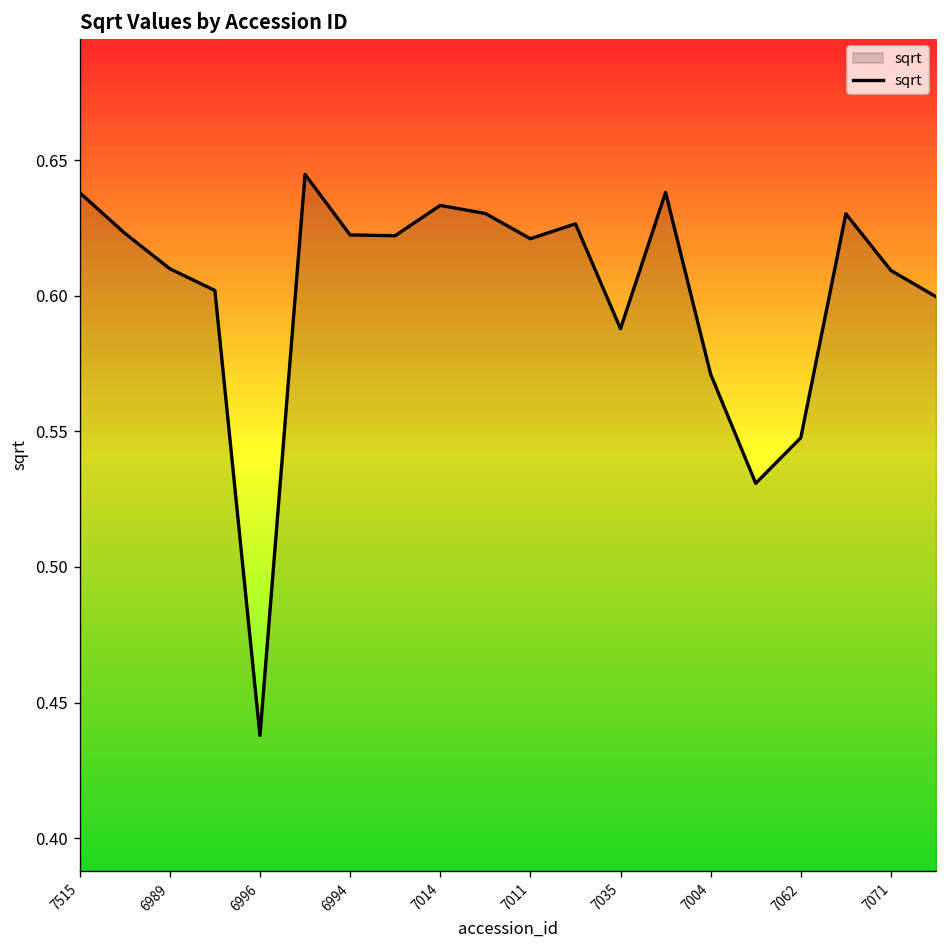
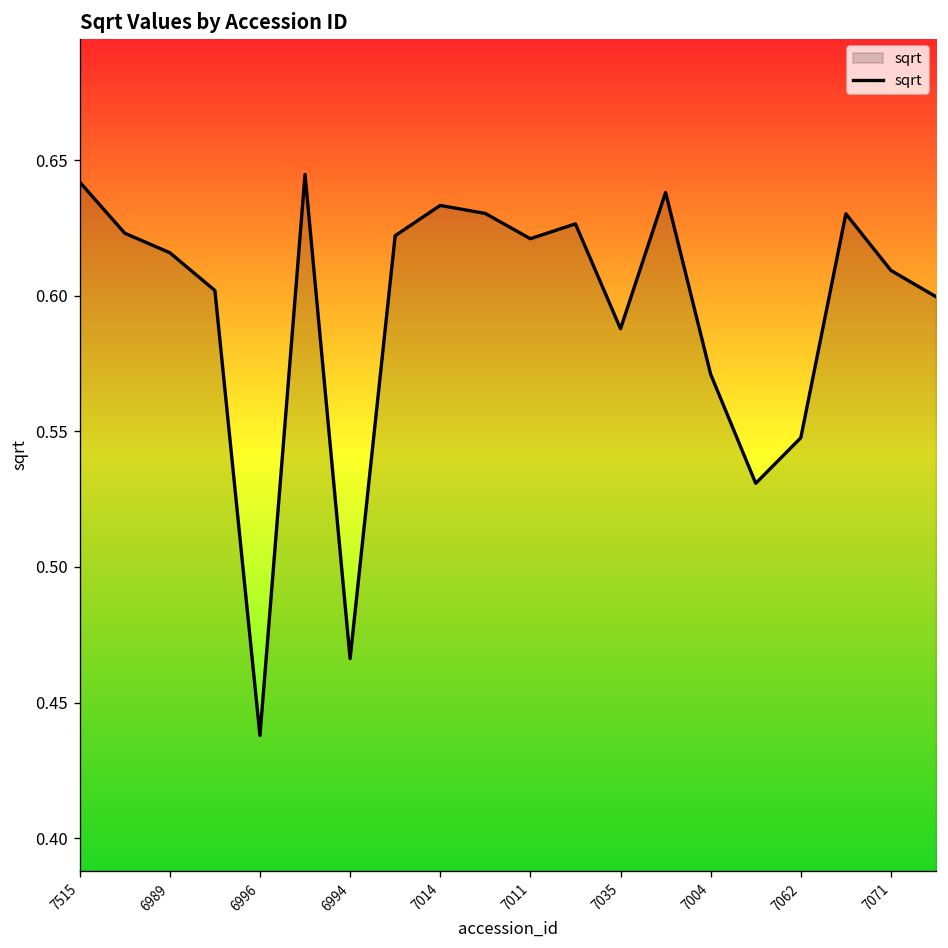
7515: 0.638 -> 0.642
6989: 0.610 -> 0.616
6994: 0.622 -> 0.466
